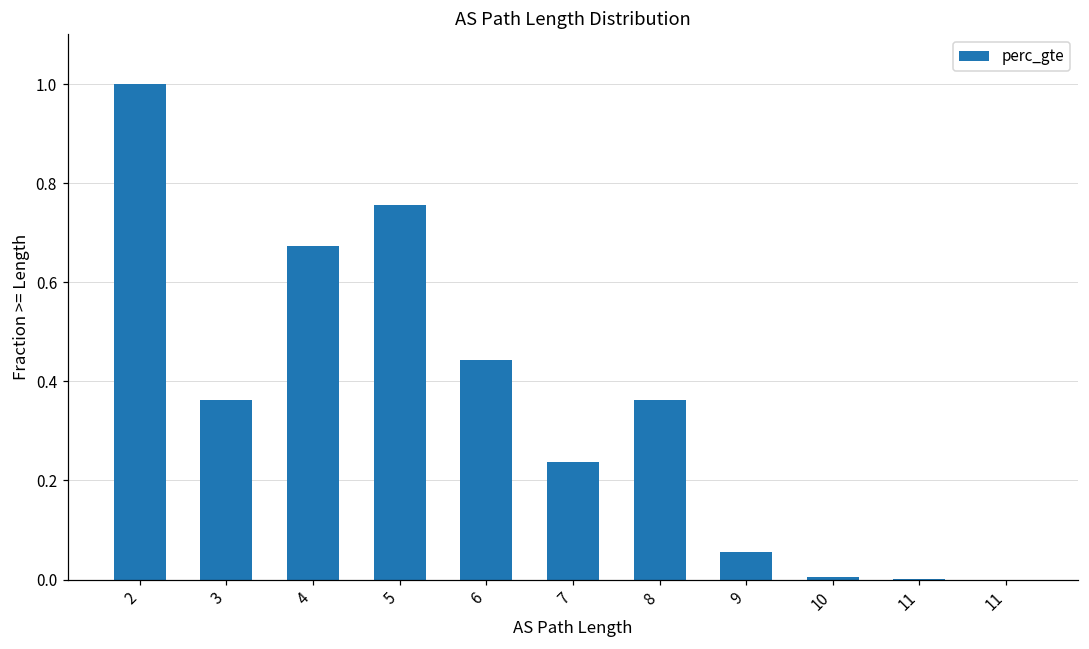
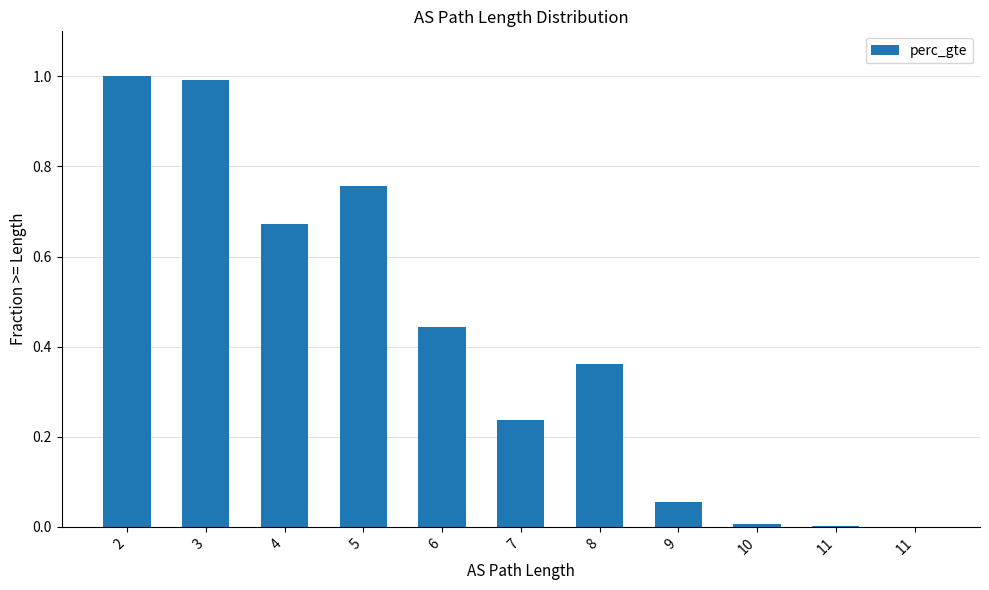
3: 0.36 -> 0.99
